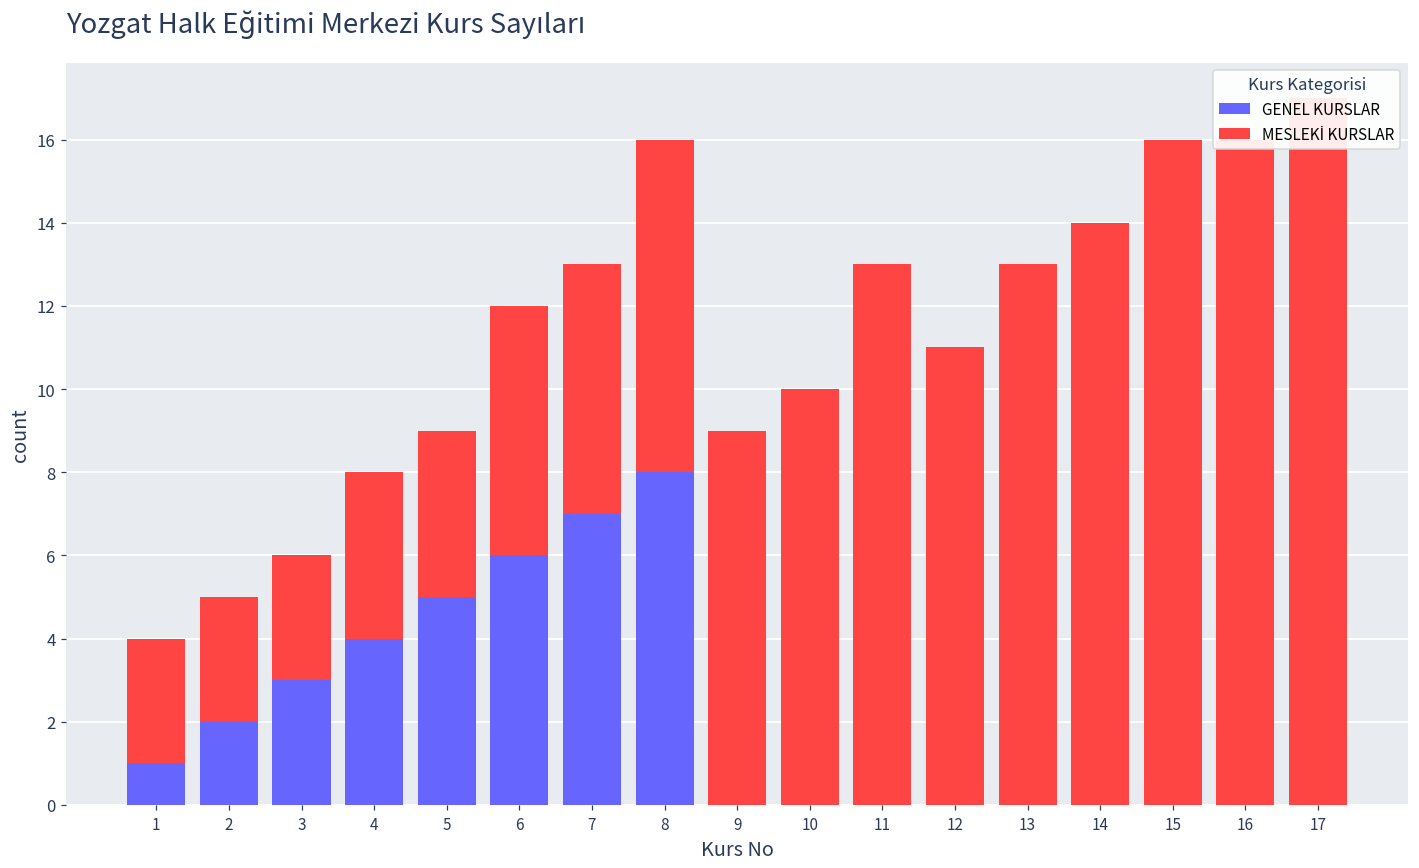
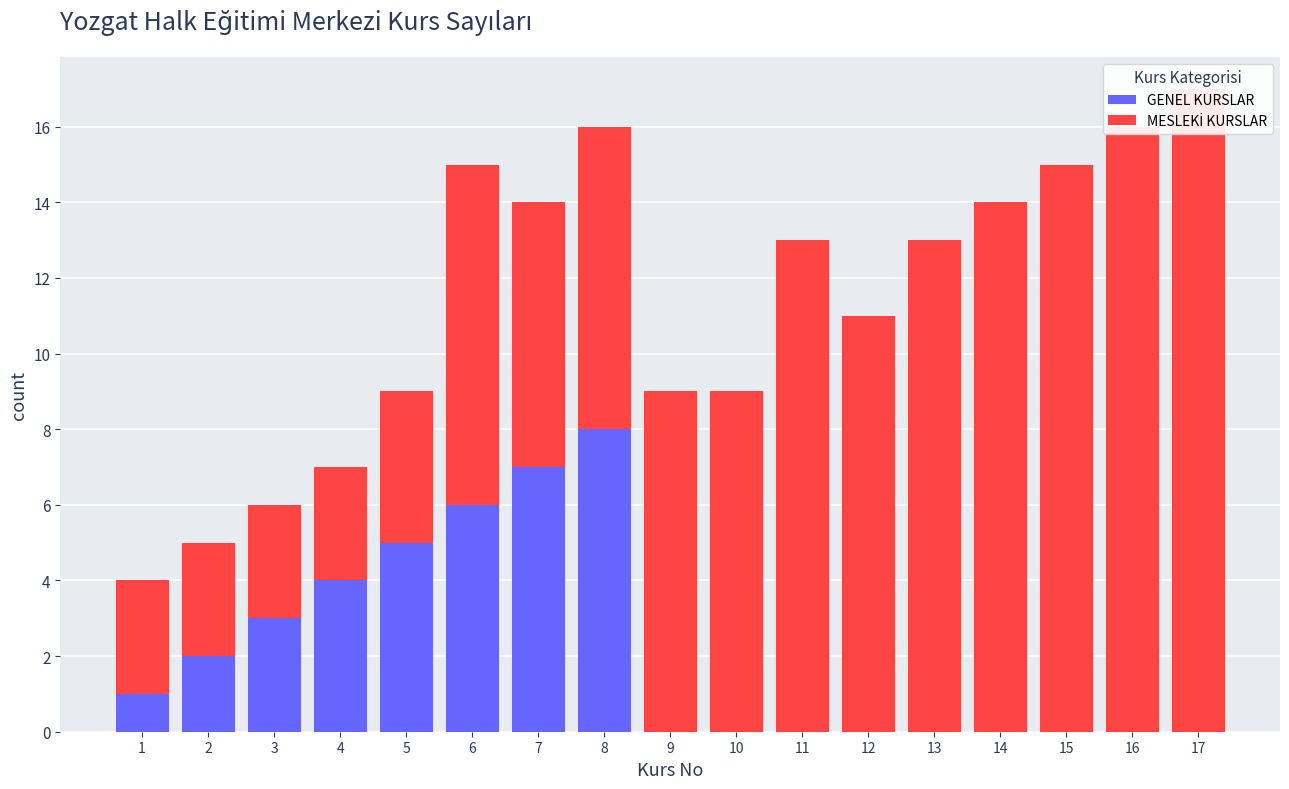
MESLEKİ KURSLAR, 4: 4 -> 3
MESLEKİ KURSLAR, 6: 6 -> 9
MESLEKİ KURSLAR, 7: 6 -> 7
MESLEKİ KURSLAR, 10: 10 -> 9
MESLEKİ KURSLAR, 15: 16 -> 15
